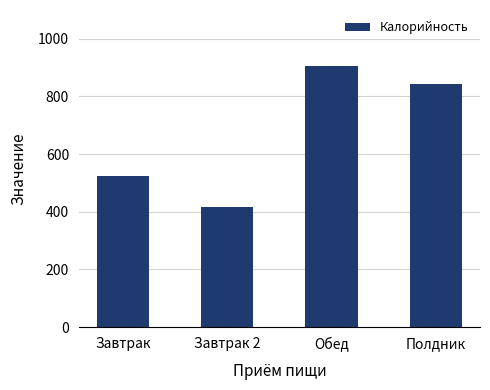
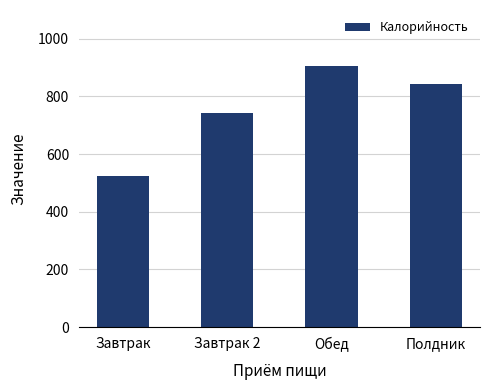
Завтрак 2: 420 -> 740
